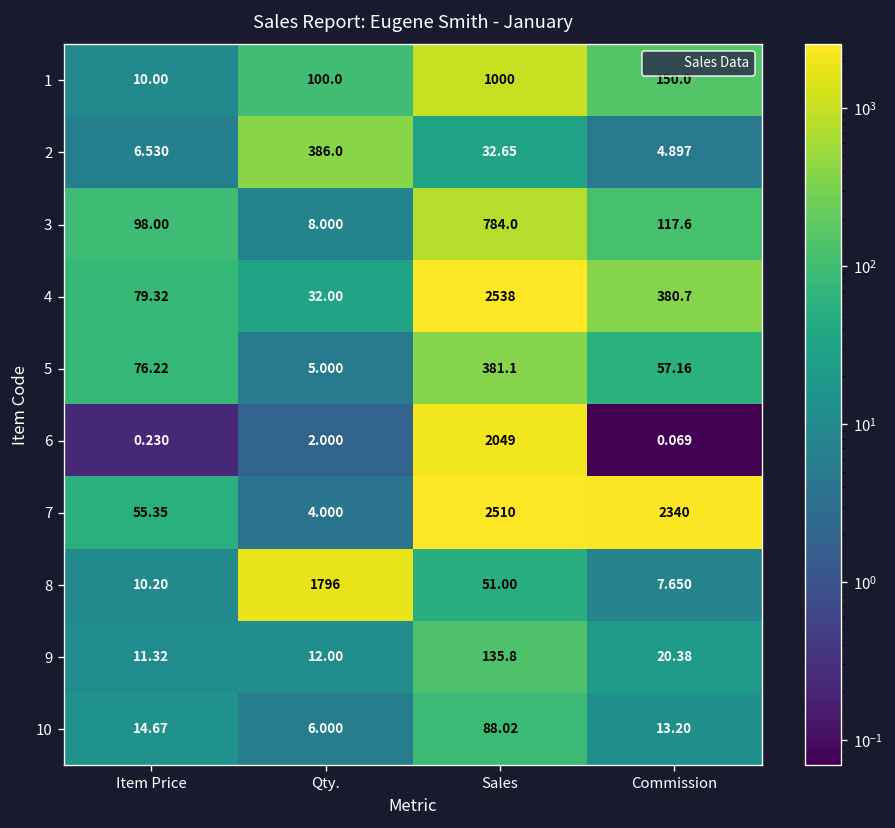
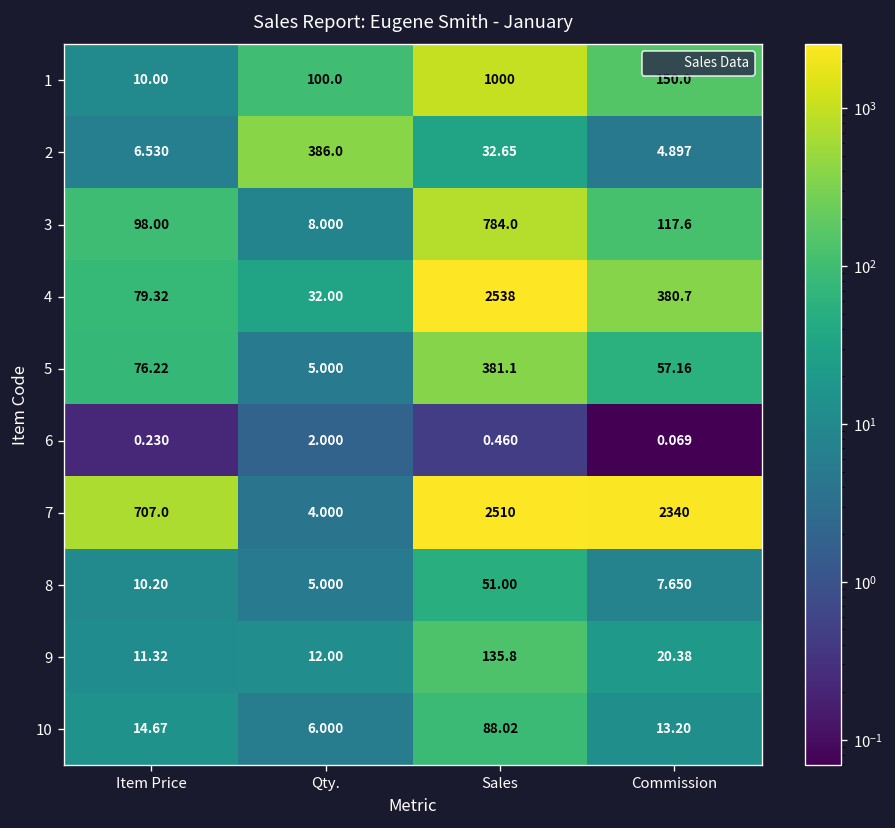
6, Sales: 2049 -> 0.460
7, Item Price: 55.35 -> 707.0
8, Qty.: 1796 -> 5.000
